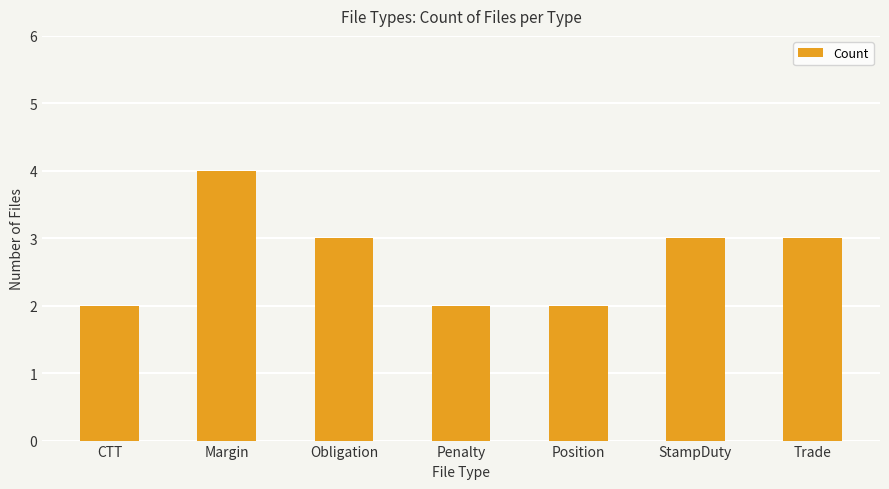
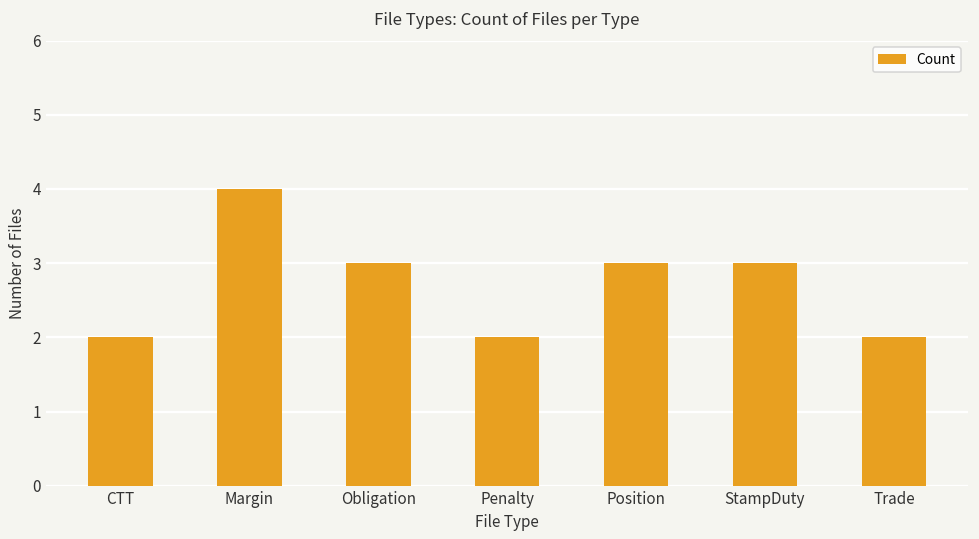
Position: 2 -> 3
Trade: 3 -> 2
